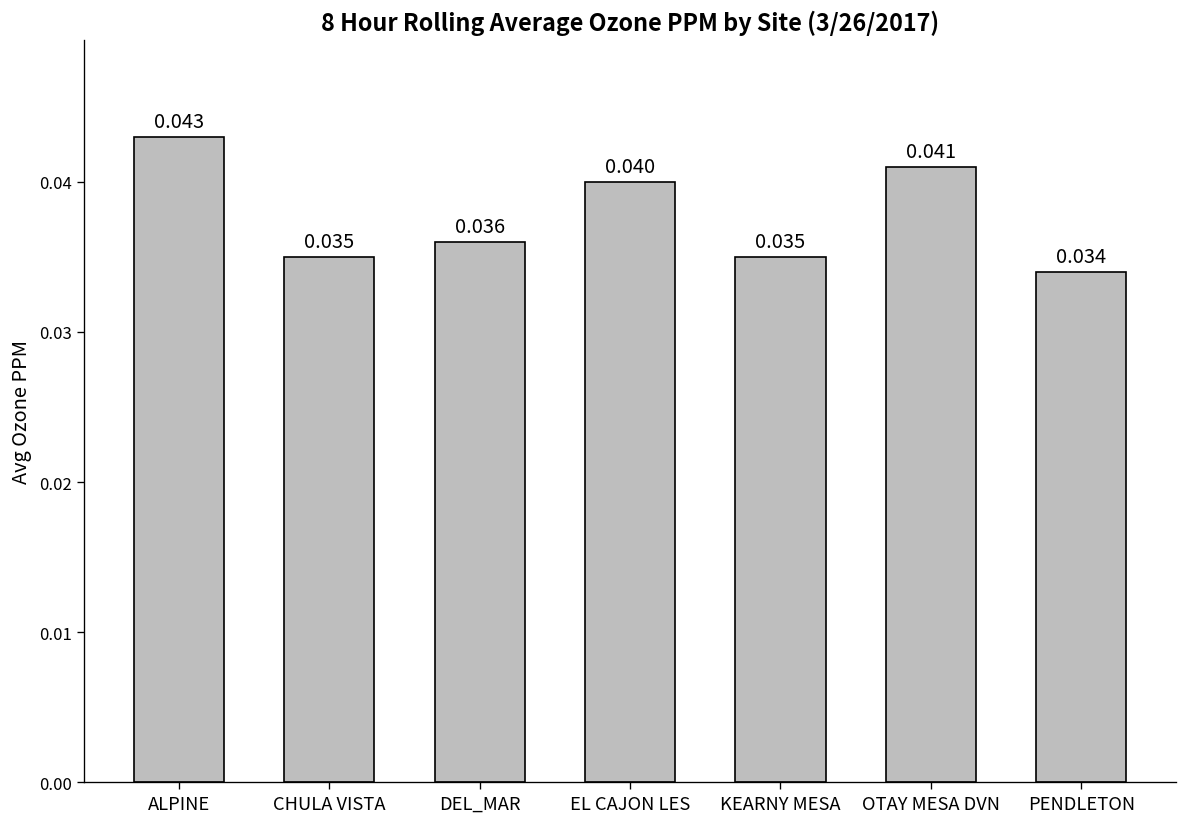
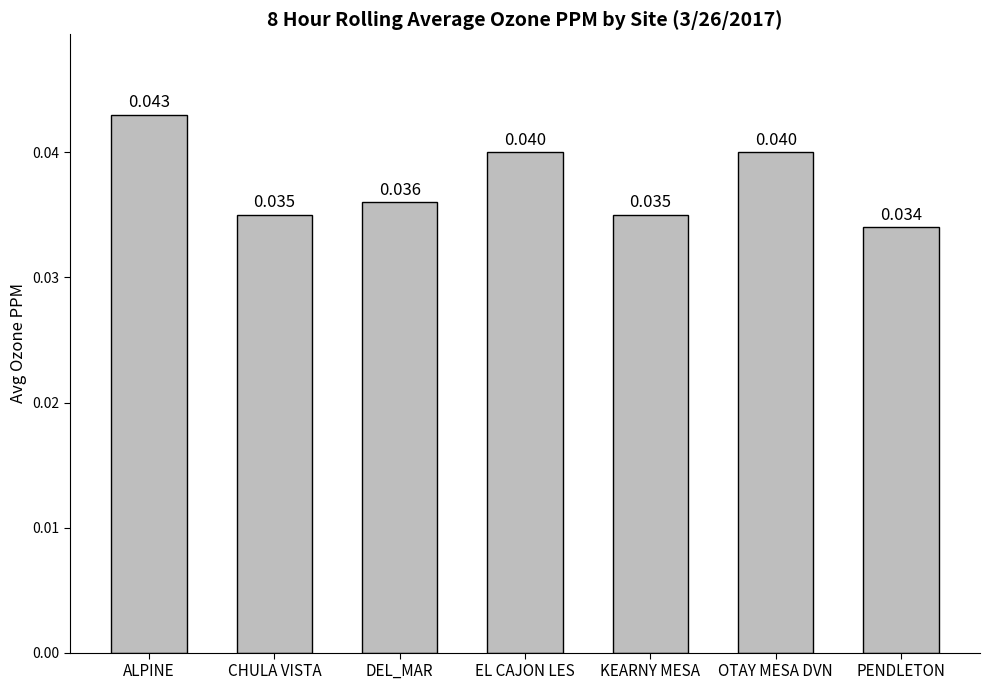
OTAY MESA DVN: 0.041 -> 0.040
